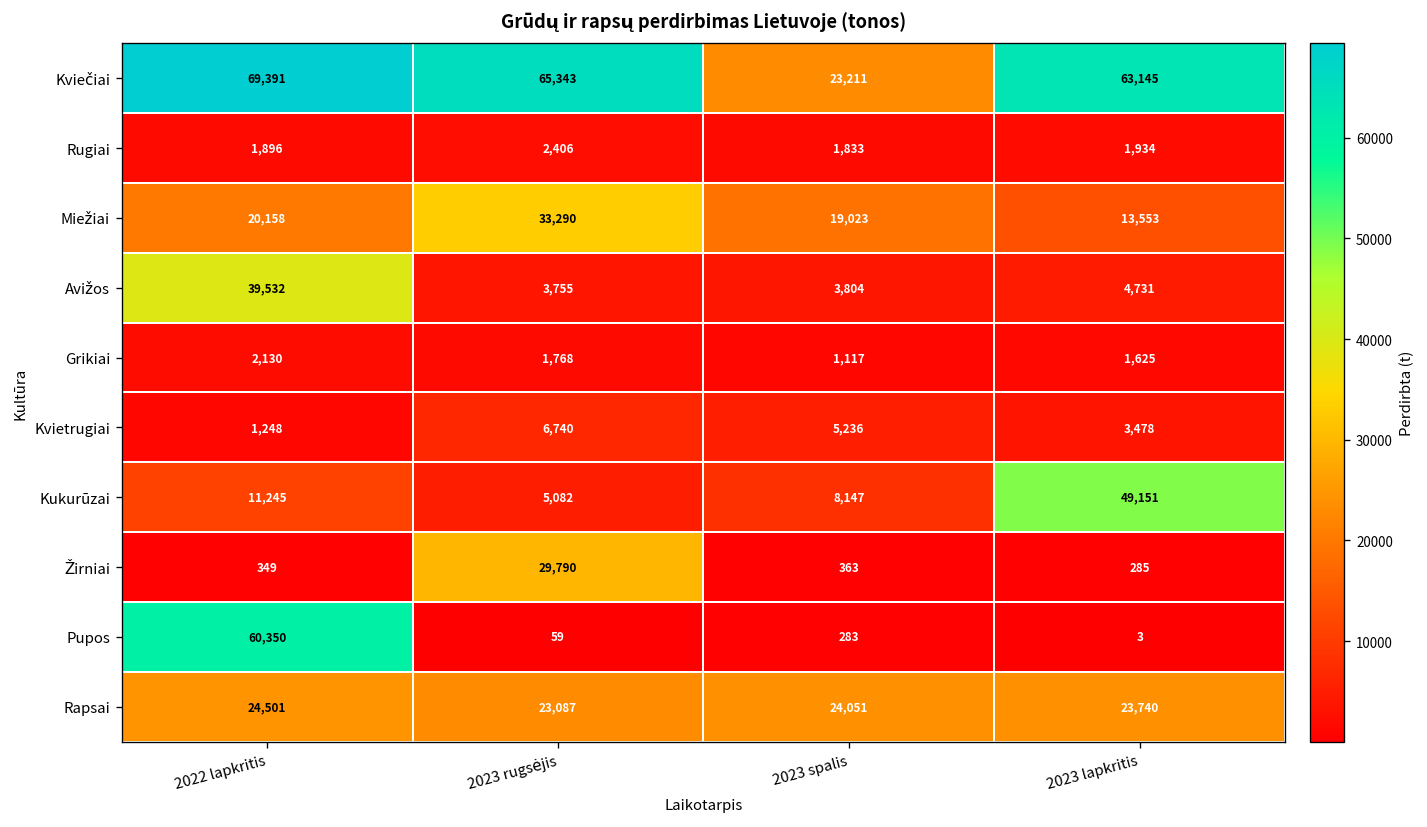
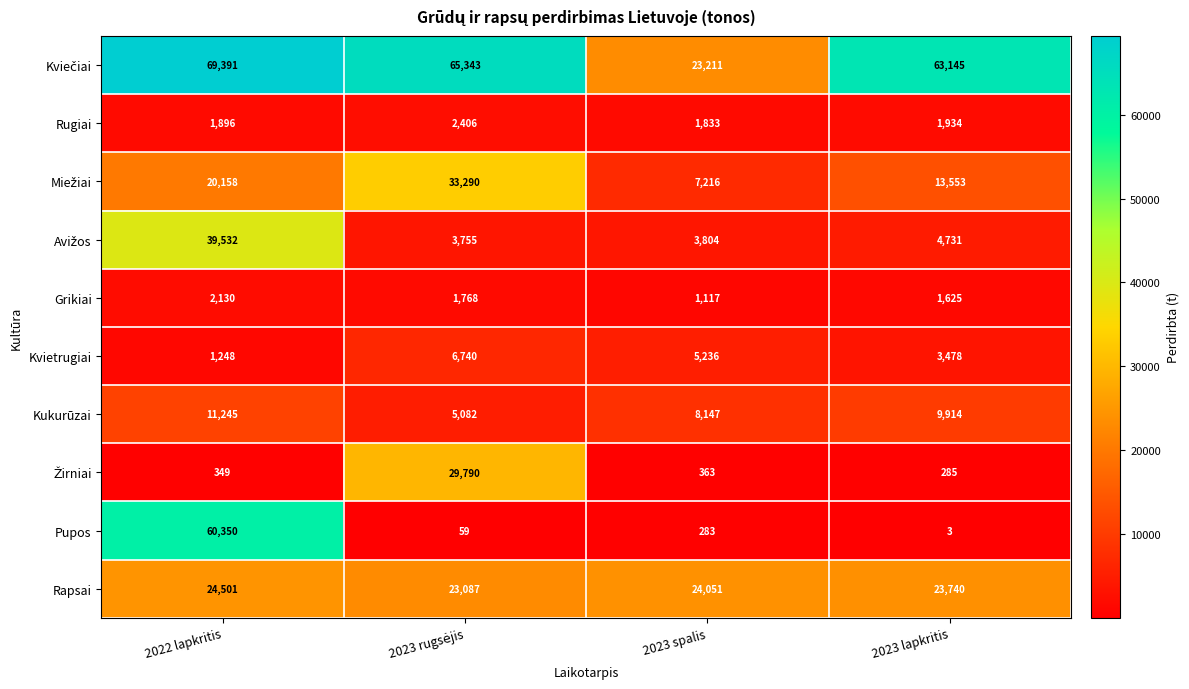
Miežiai, 2023 spalis: 19,023 -> 7,216
Kukurūzai, 2023 lapkritis: 49,151 -> 9,914
